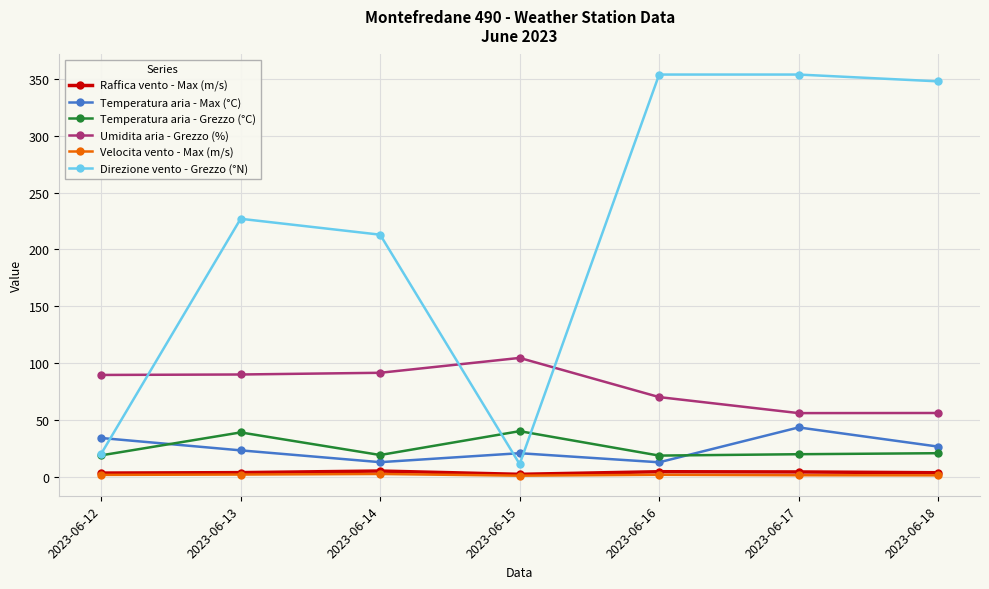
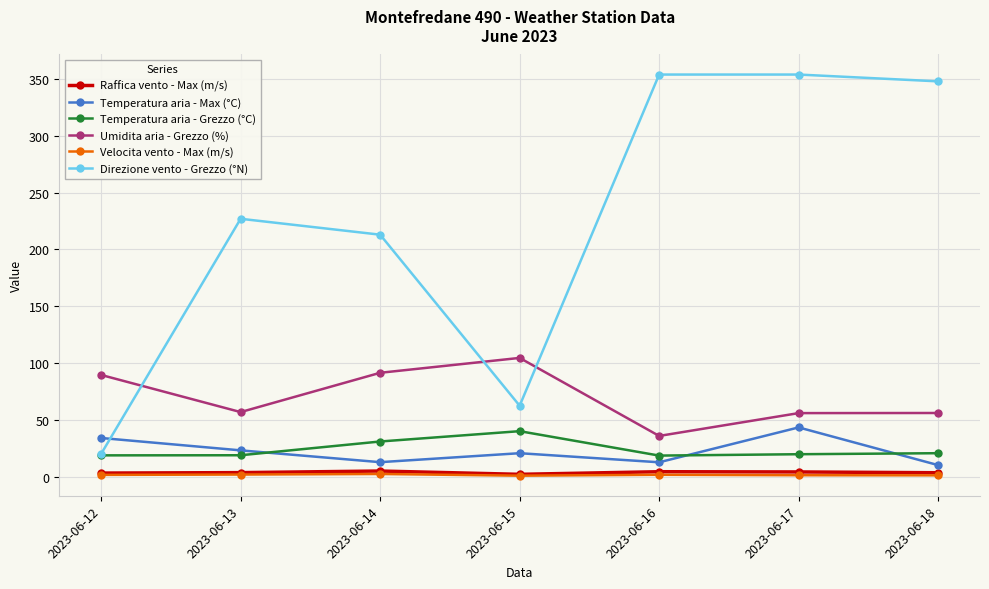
Temperatura aria - Grezzo (°C), 2023-06-13: 39 -> 19
Umidita aria - Grezzo (%), 2023-06-13: 90 -> 57
Temperatura aria - Grezzo (°C), 2023-06-14: 19 -> 31
Direzione vento - Grezzo (°N), 2023-06-15: 11 -> 62
Umidita aria - Grezzo (%), 2023-06-16: 70 -> 36
Temperatura aria - Max (°C), 2023-06-18: 26 -> 10
